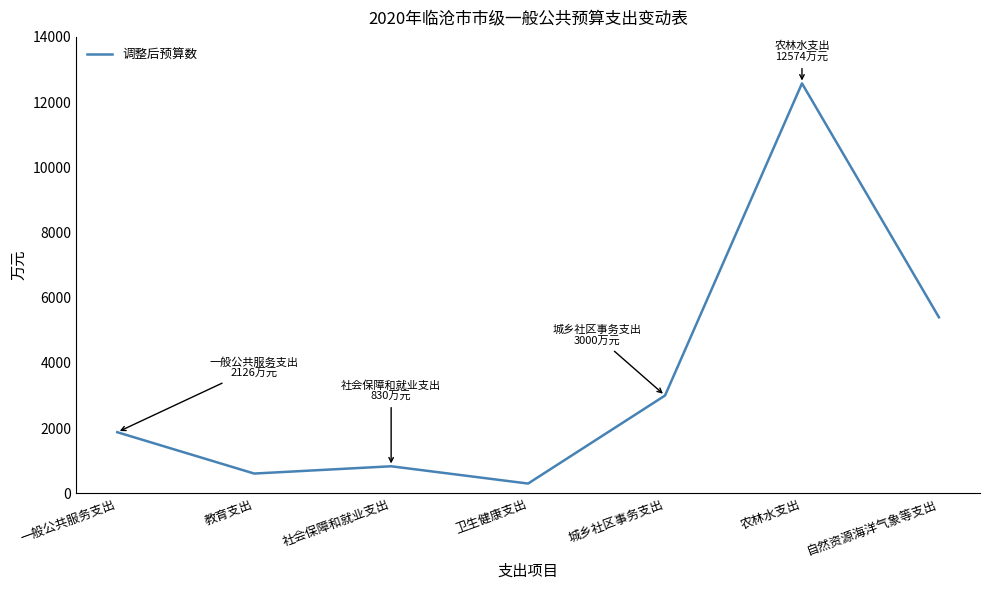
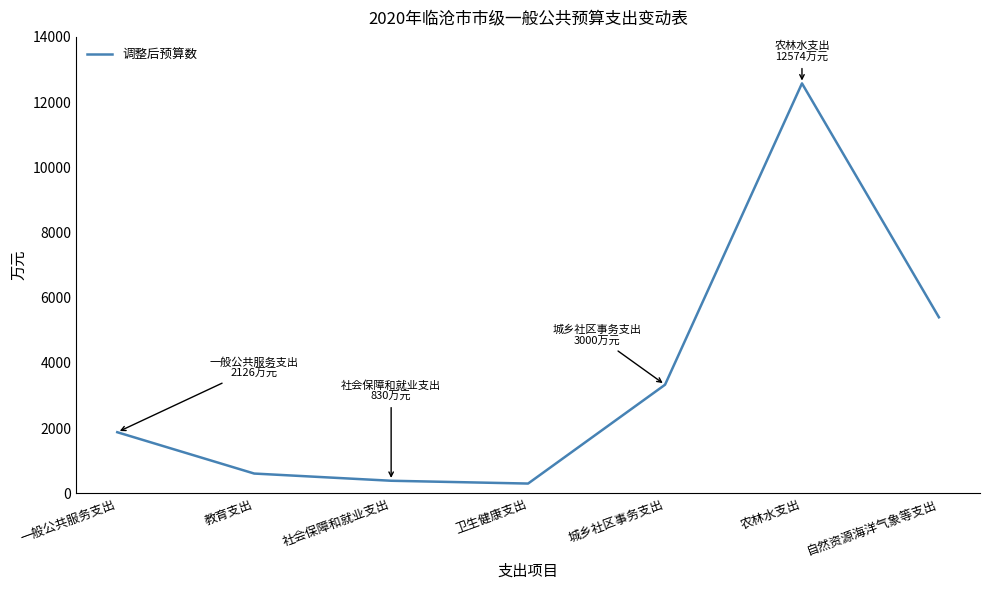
社会保障和就业支出: 800 -> 400
城乡社区事务支出: 3000 -> 3300
